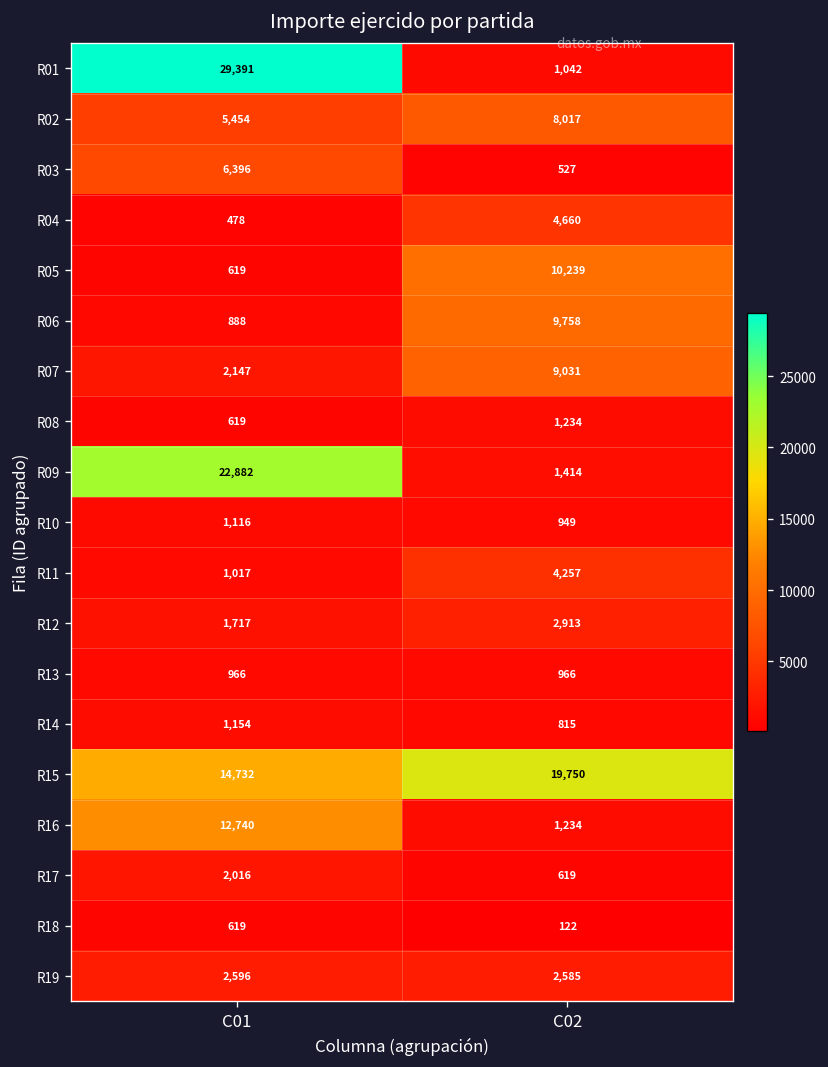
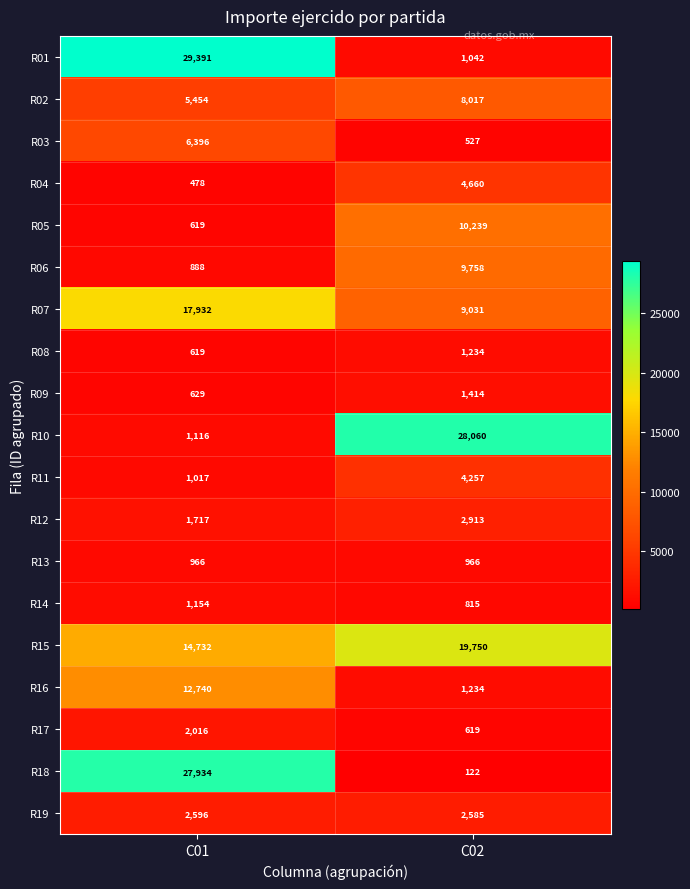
R07, C01: 2,147 -> 17,932
R09, C01: 22,882 -> 629
R10, C02: 949 -> 28,060
R18, C01: 619 -> 27,934
